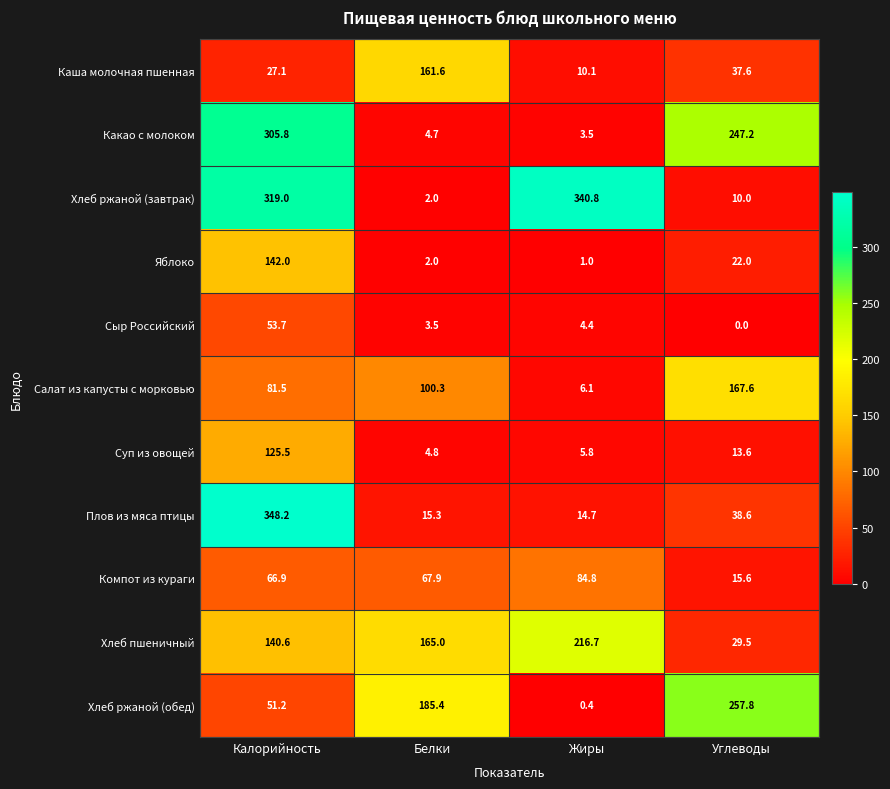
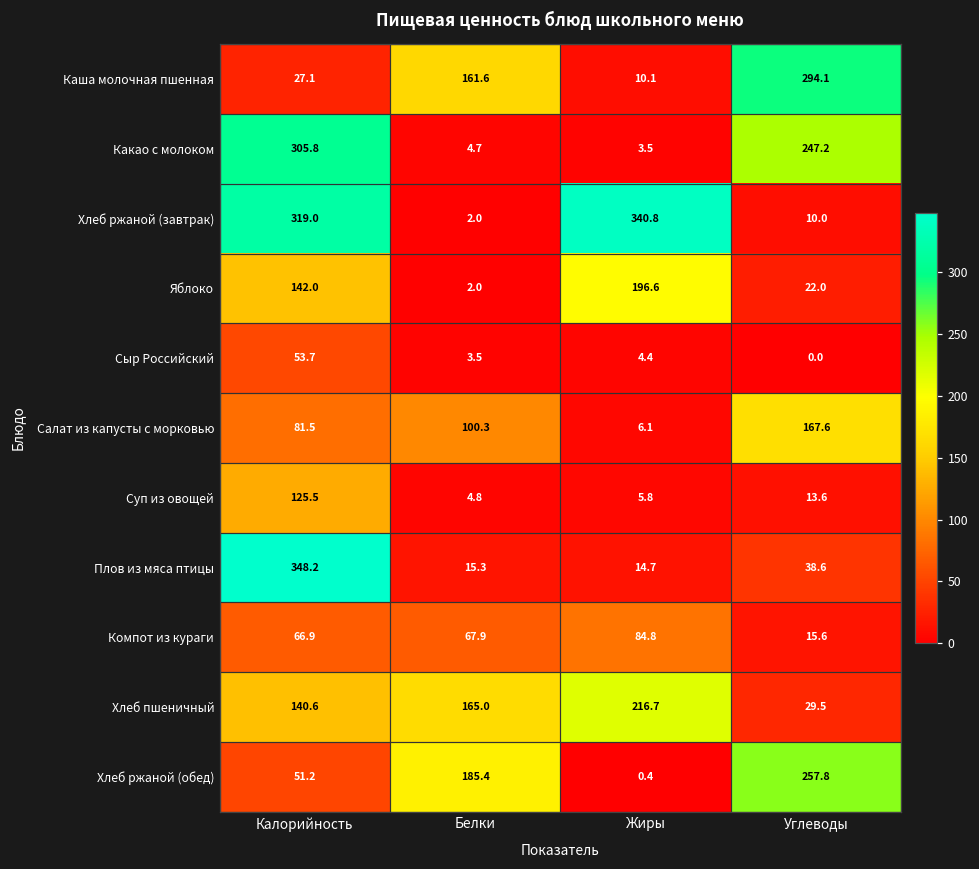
Каша молочная пшенная, Углеводы: 37.6 -> 294.1
Яблоко, Жиры: 1.0 -> 196.6
